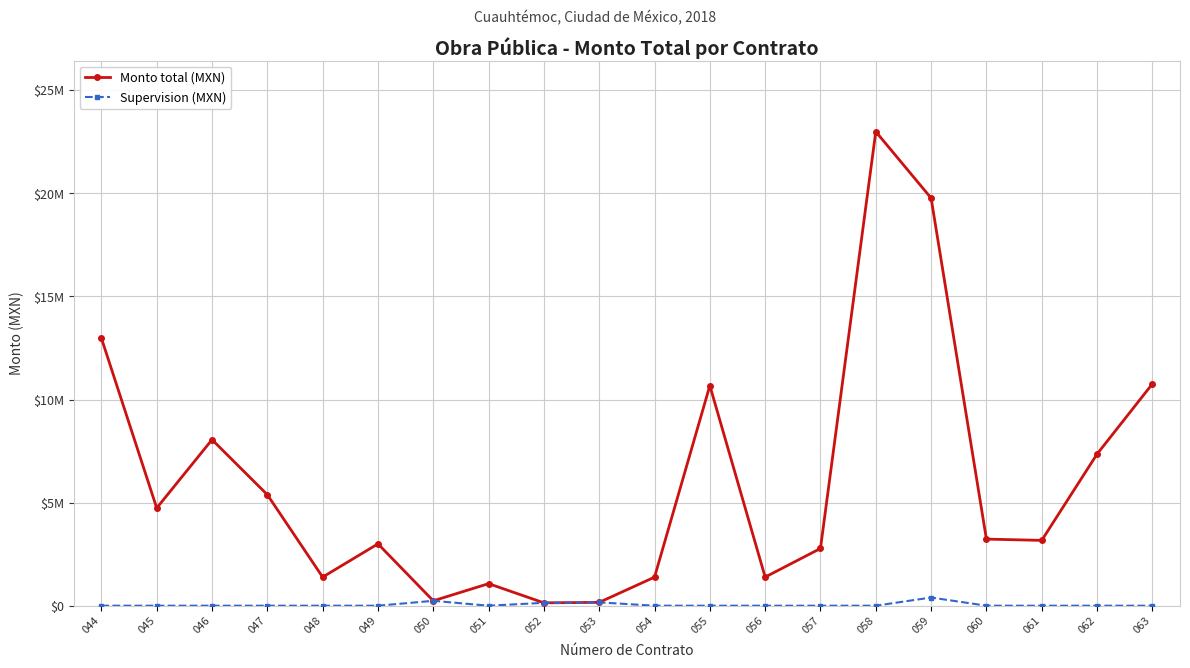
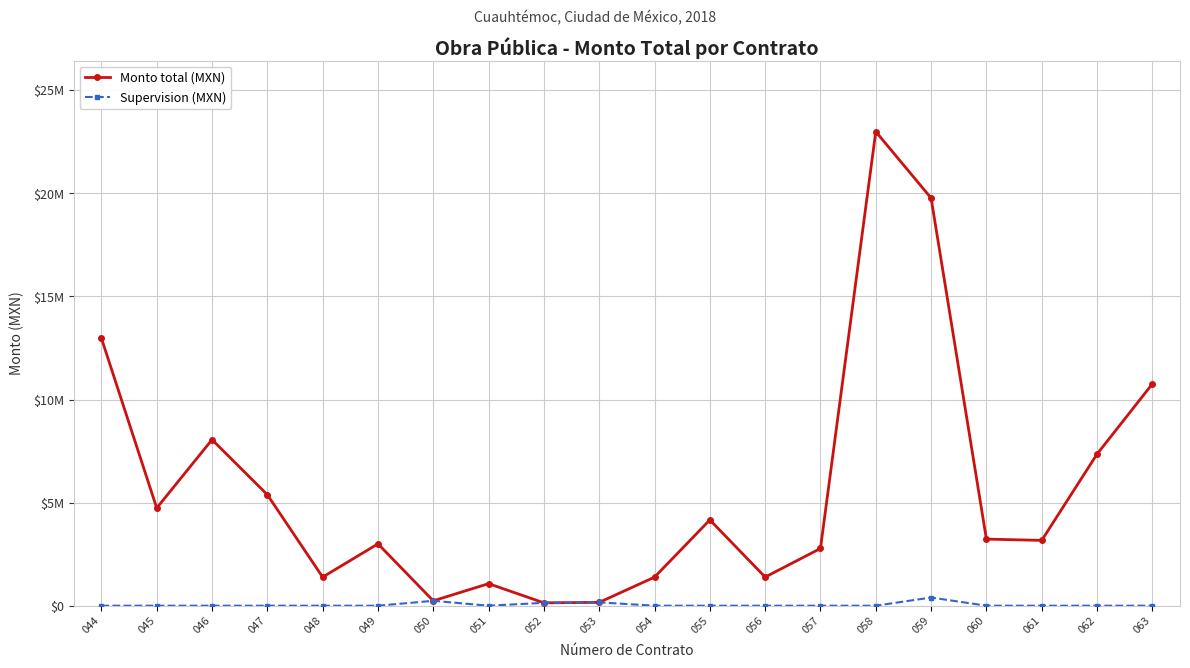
Monto total (MXN), 055: $10700000 -> $4200000
